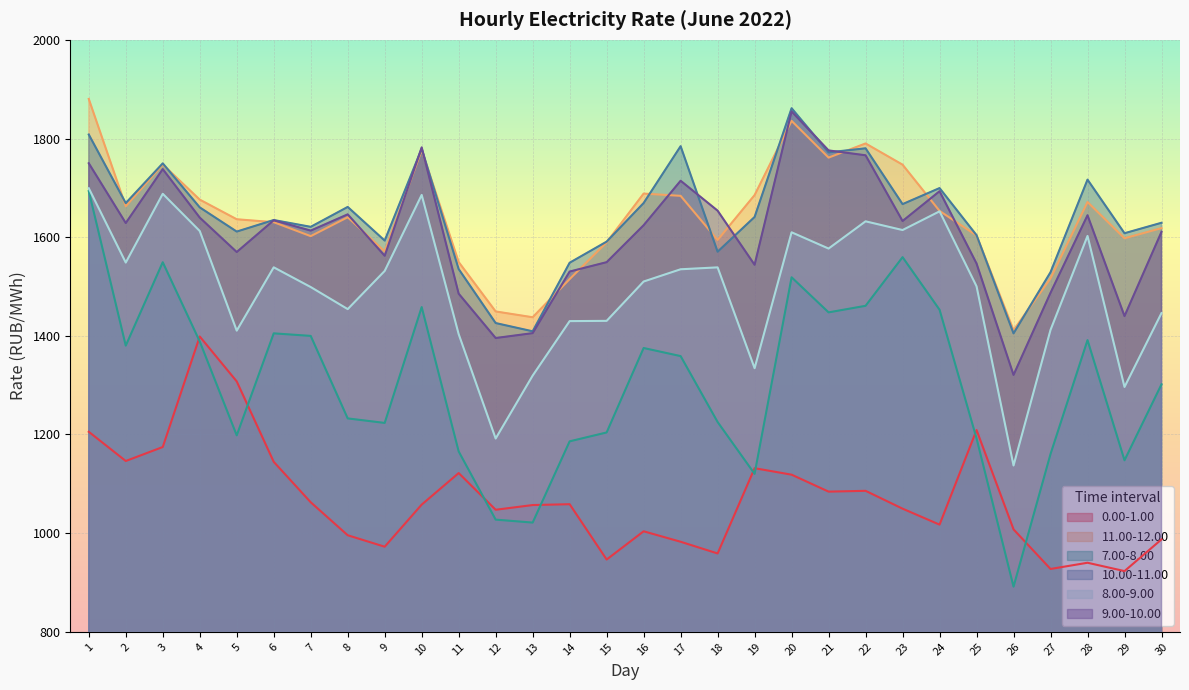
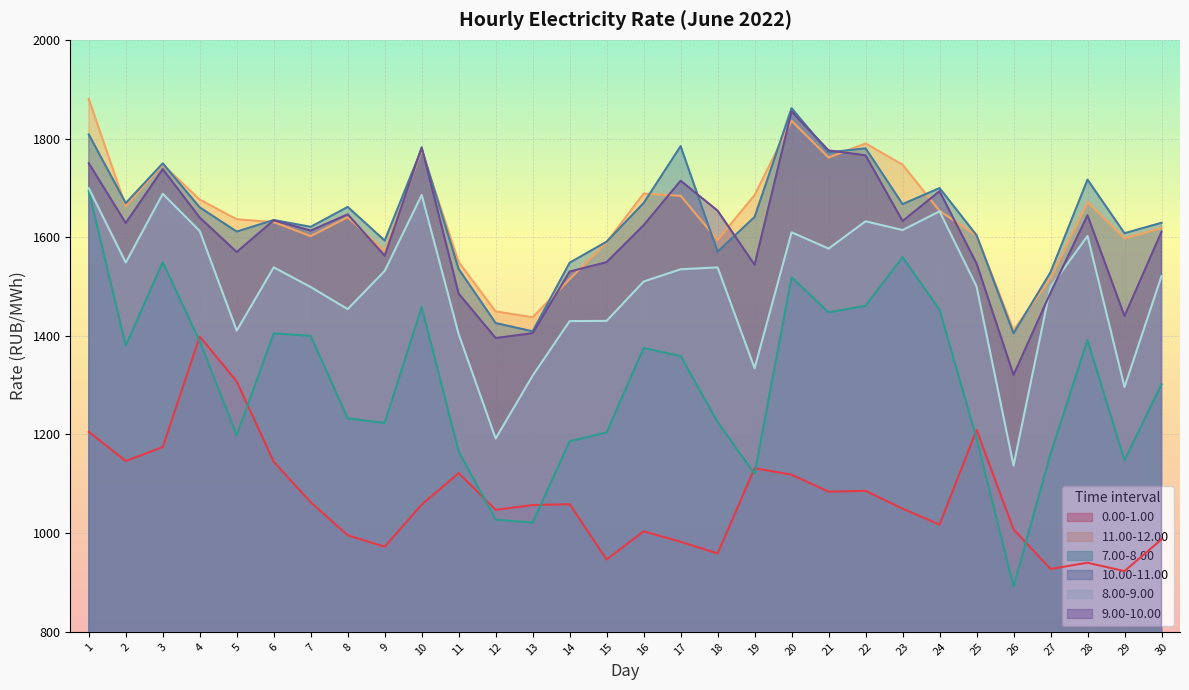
8.00-9.00, 27: 1410 -> 1500
8.00-9.00, 30: 1450 -> 1520
